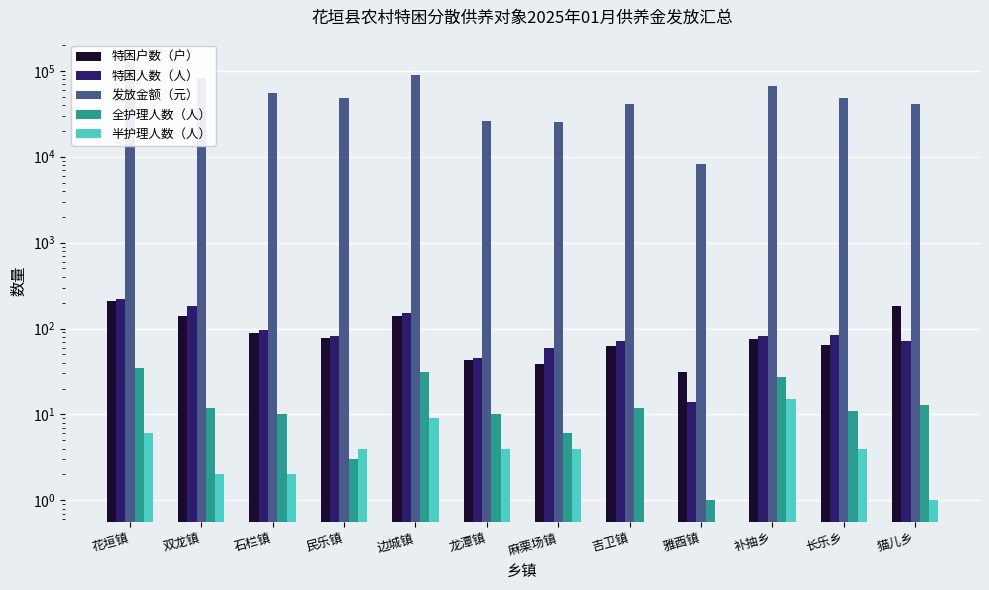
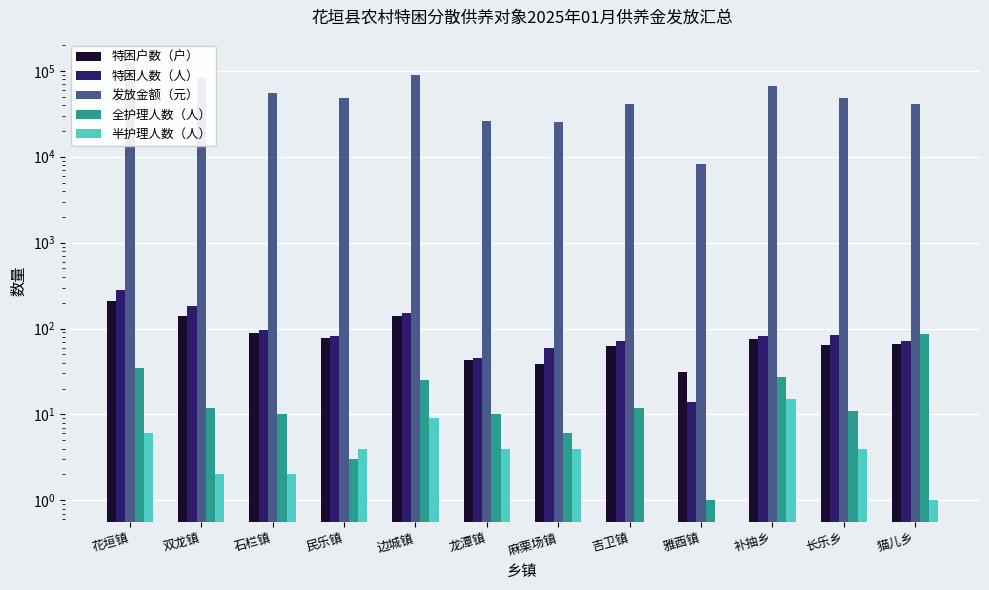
特困人数（人）, 花垣镇: 220 -> 280
全护理人数（人）, 边城镇: 31 -> 25
特困户数（户）, 猫儿乡: 180 -> 70
全护理人数（人）, 猫儿乡: 13 -> 90
